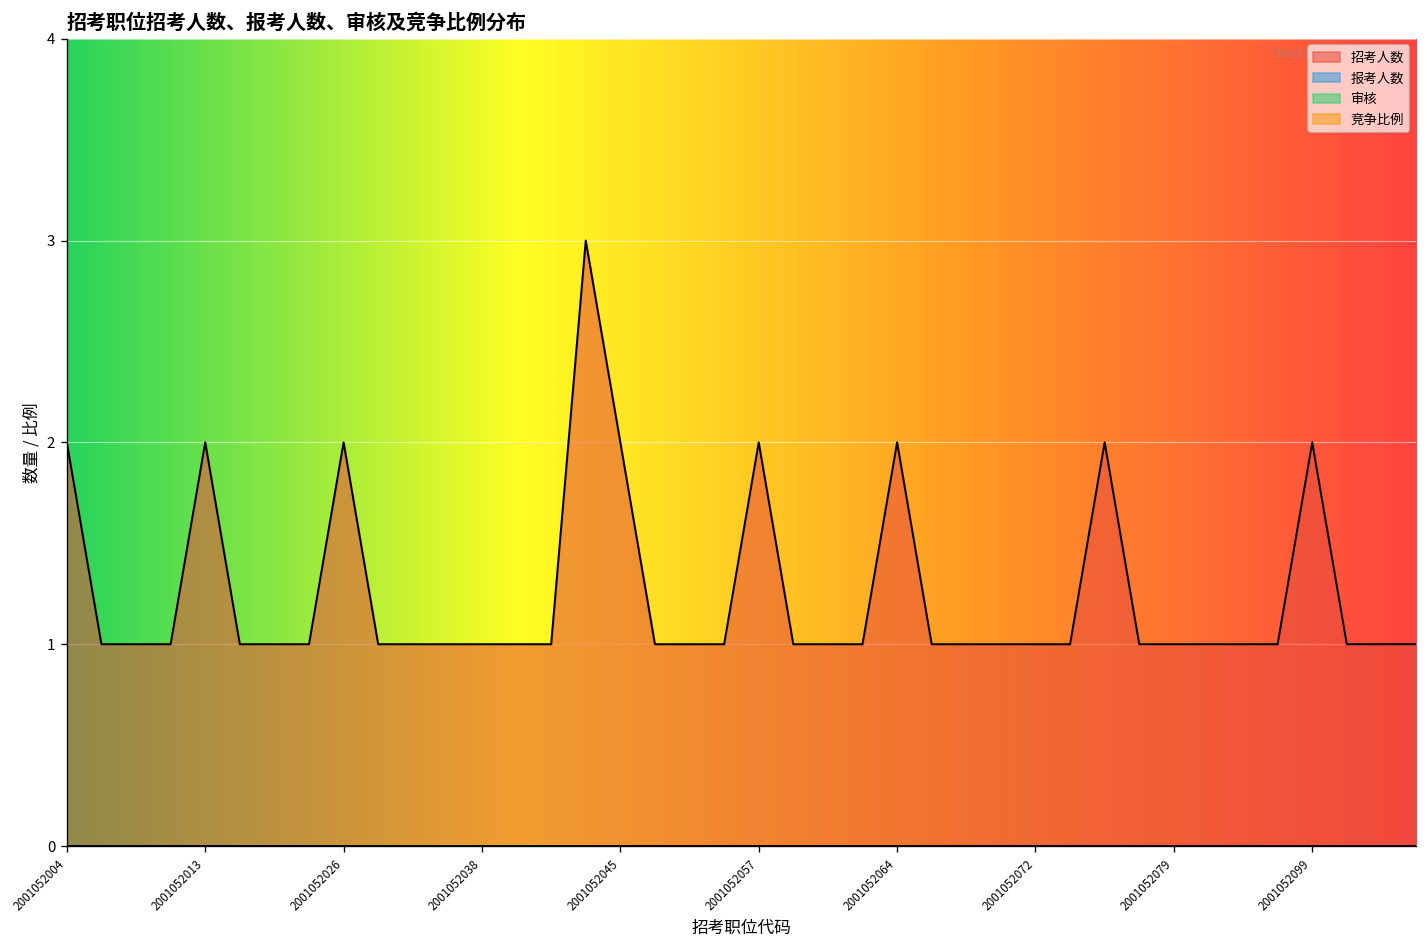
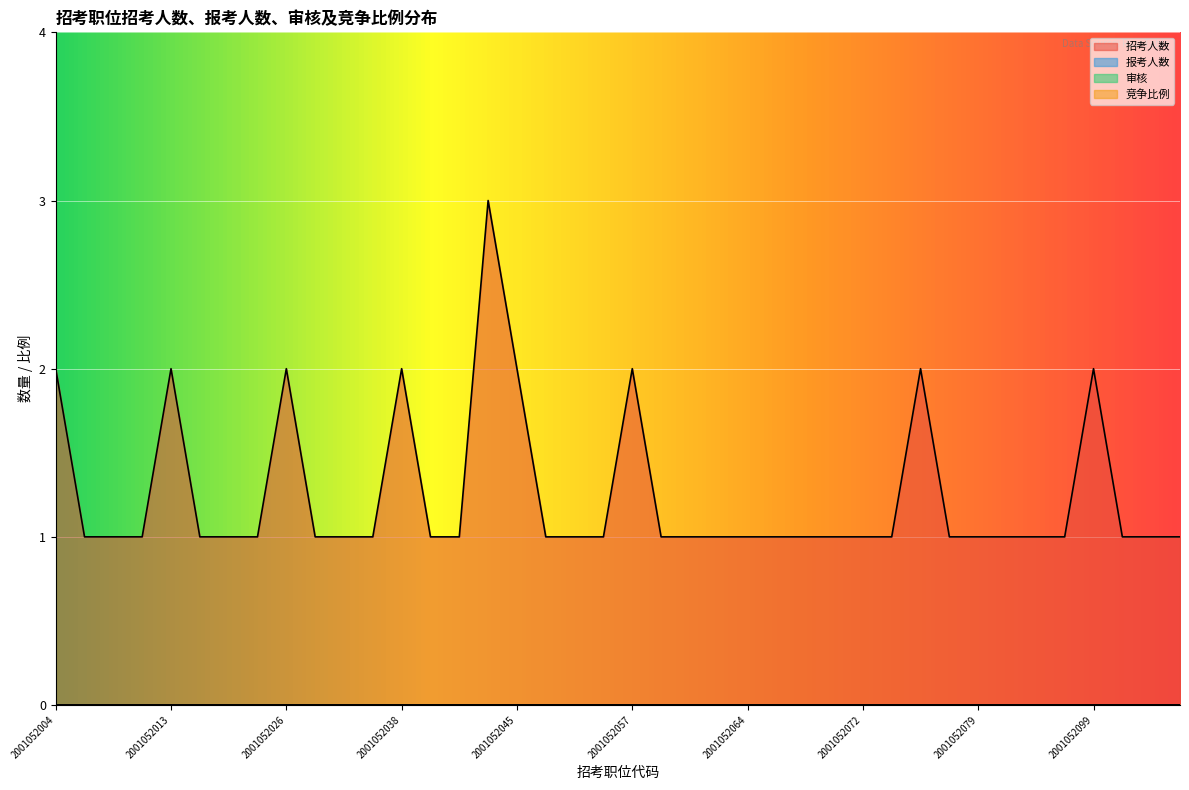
招考人数, 2001052038: 1 -> 2
招考人数, 2001052064: 2 -> 1
